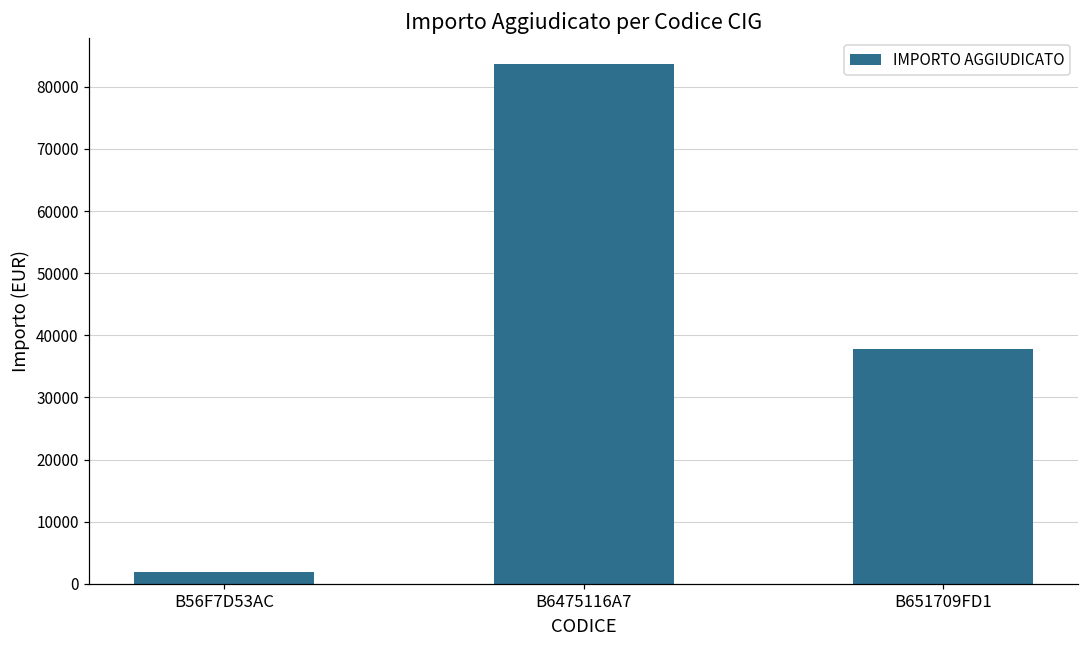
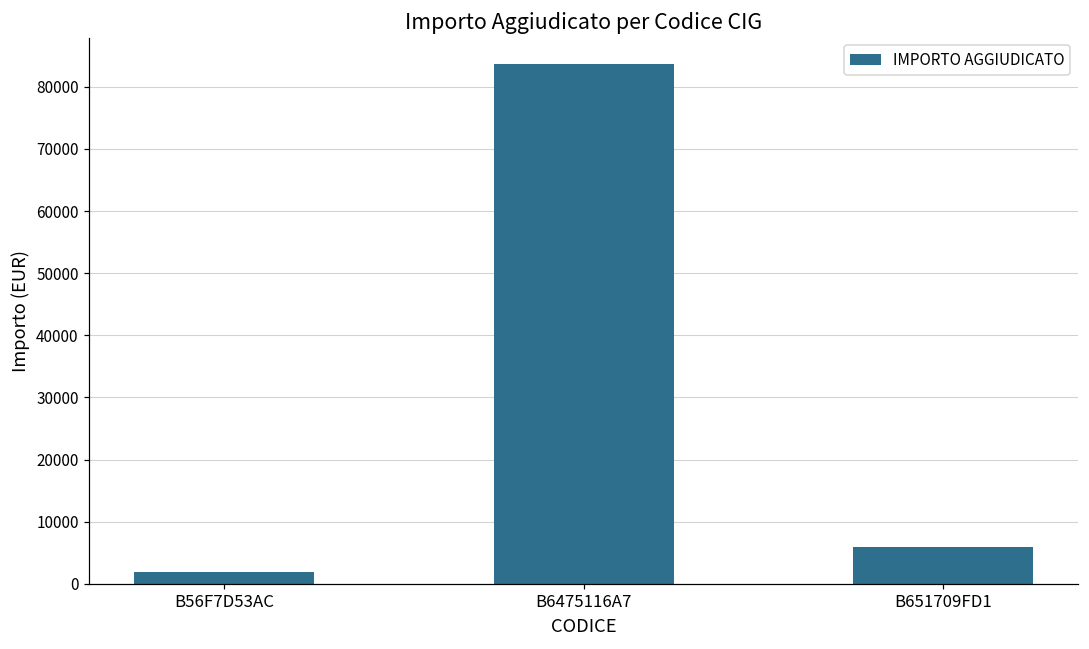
B651709FD1: 38000 -> 6000
